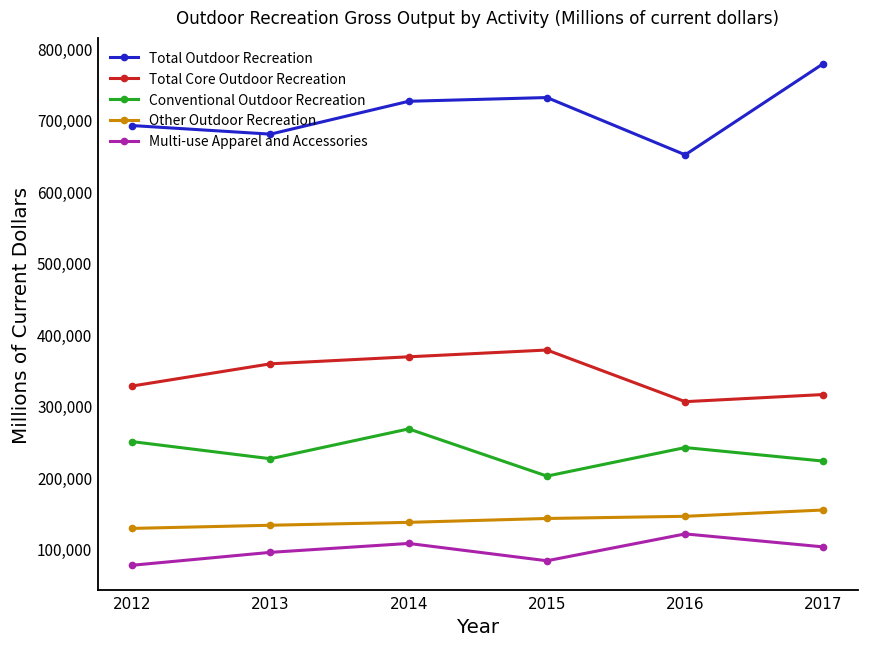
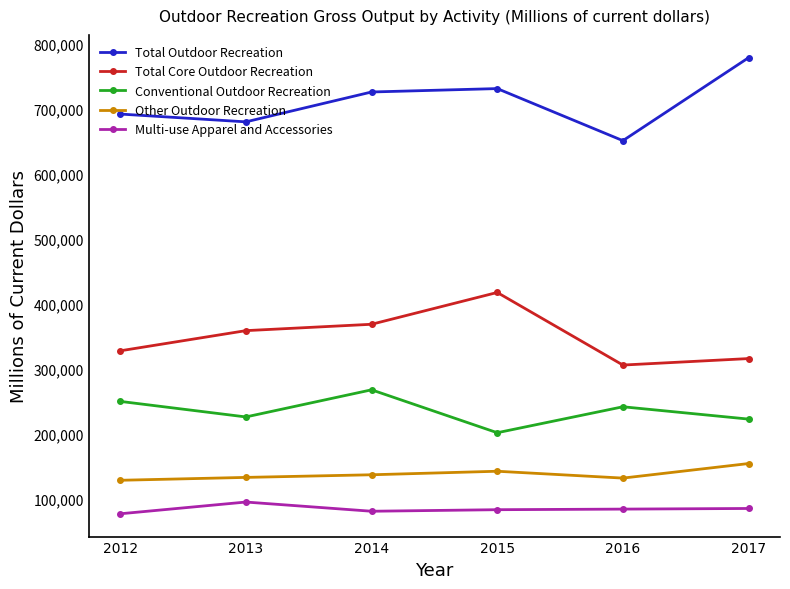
Multi-use Apparel and Accessories, 2014: 110,000 -> 80,000
Total Core Outdoor Recreation, 2015: 380,000 -> 420,000
Other Outdoor Recreation, 2016: 150,000 -> 130,000
Multi-use Apparel and Accessories, 2016: 120,000 -> 80,000
Multi-use Apparel and Accessories, 2017: 100,000 -> 80,000
